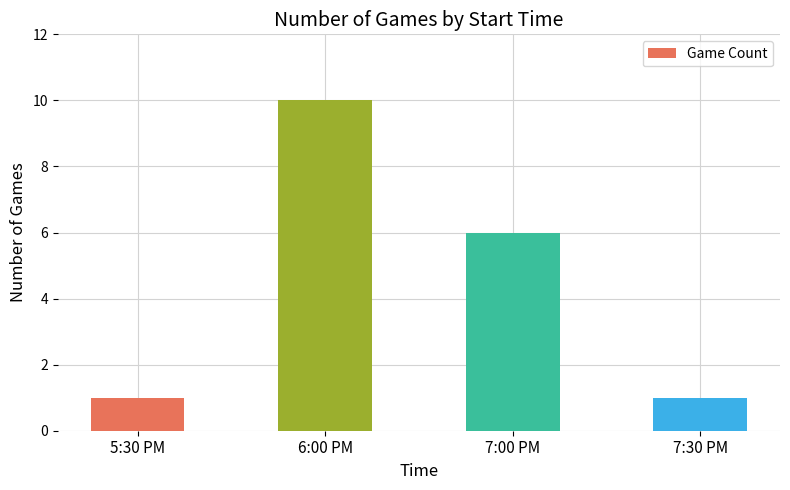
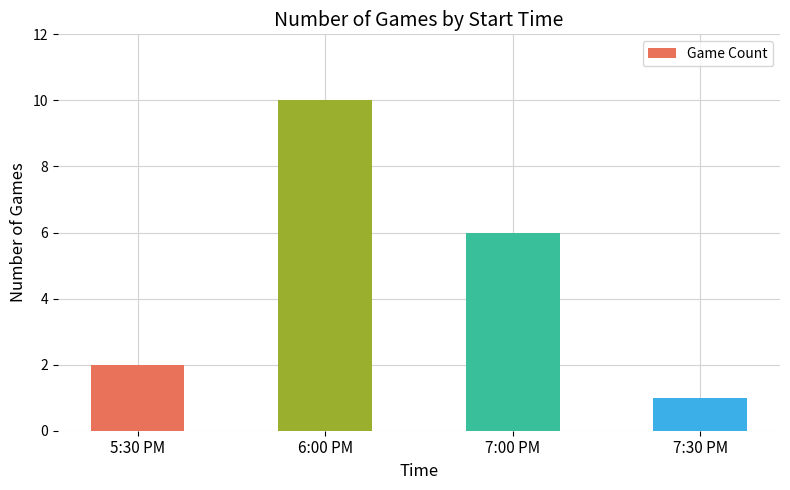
5:30 PM: 1 -> 2
